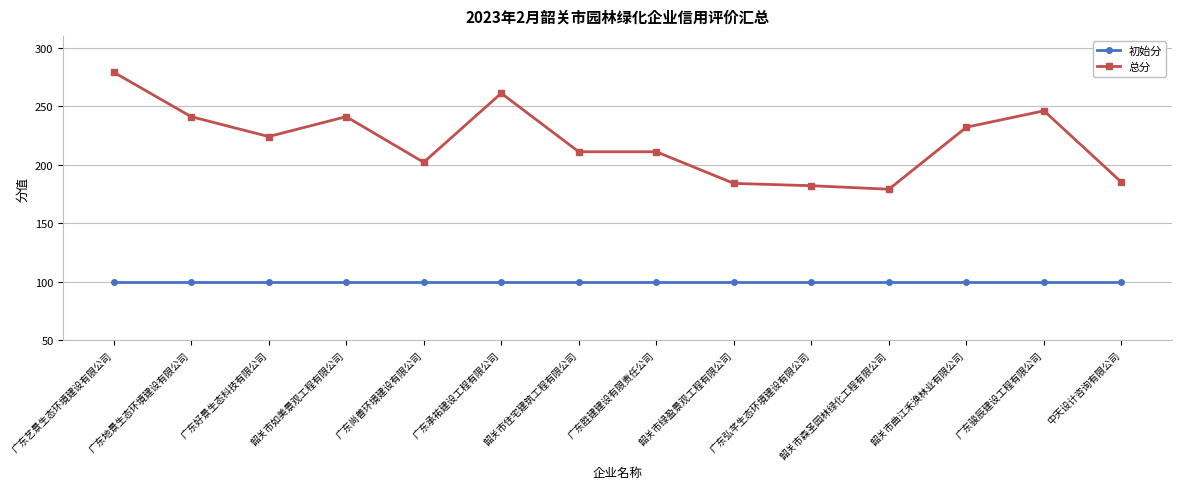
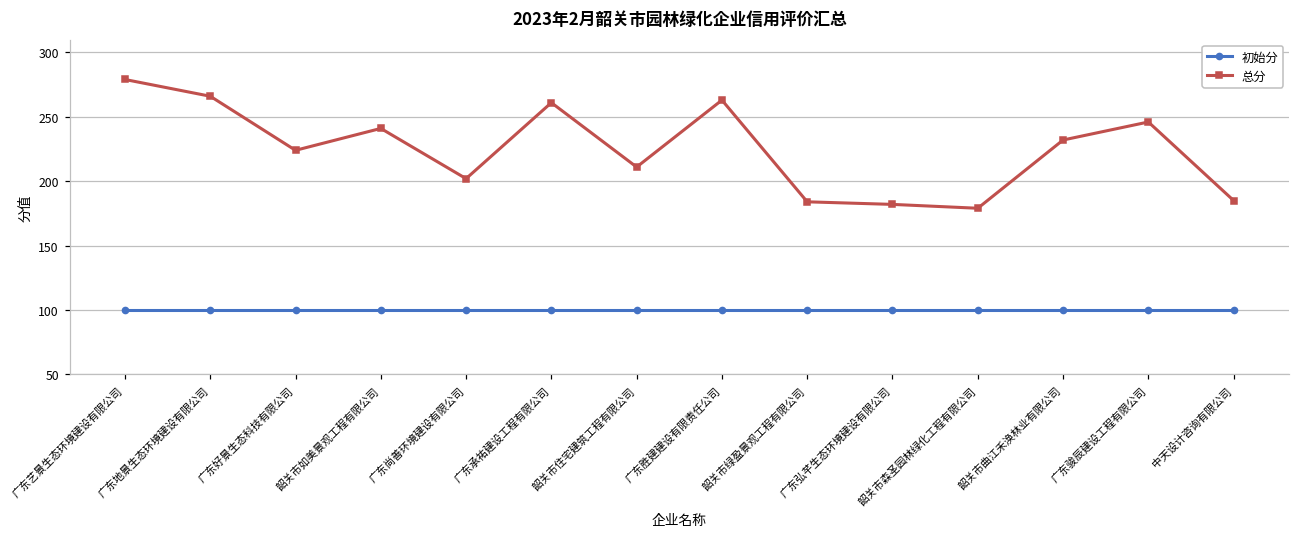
总分, 广东地景生态环境建设有限公司: 241 -> 266
总分, 广东胜建建设有限责任公司: 211 -> 263
